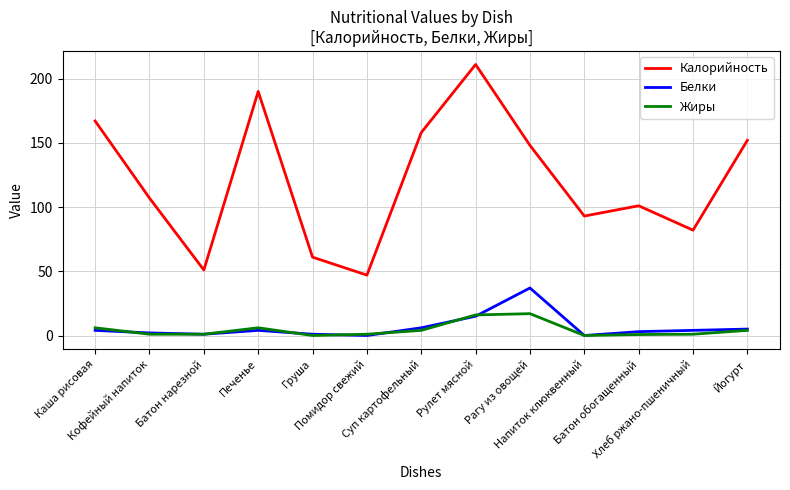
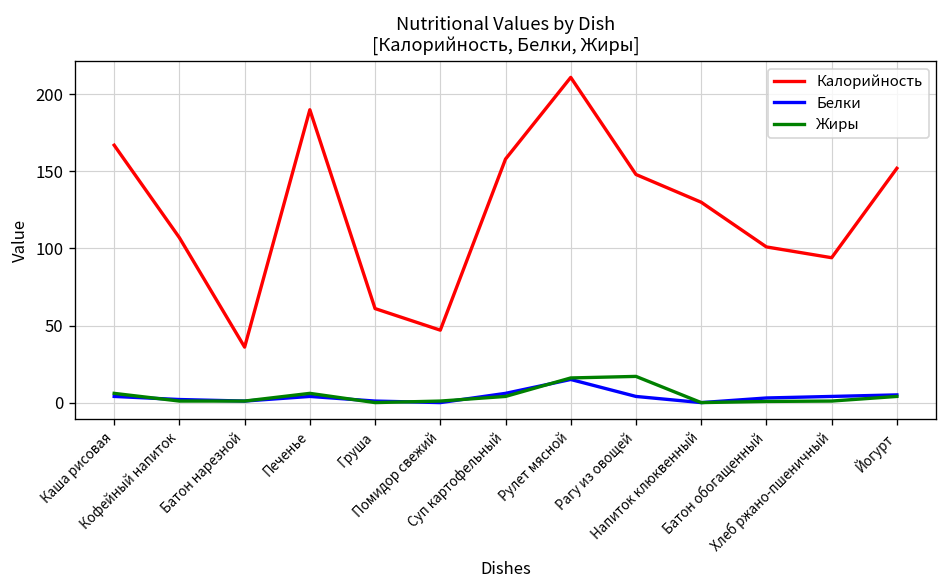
Калорийность, Батон нарезной: 51 -> 36
Белки, Рагу из овощей: 37 -> 4
Калорийность, Напиток клюквенный: 93 -> 130
Калорийность, Хлеб ржано-пшеничный: 82 -> 94
